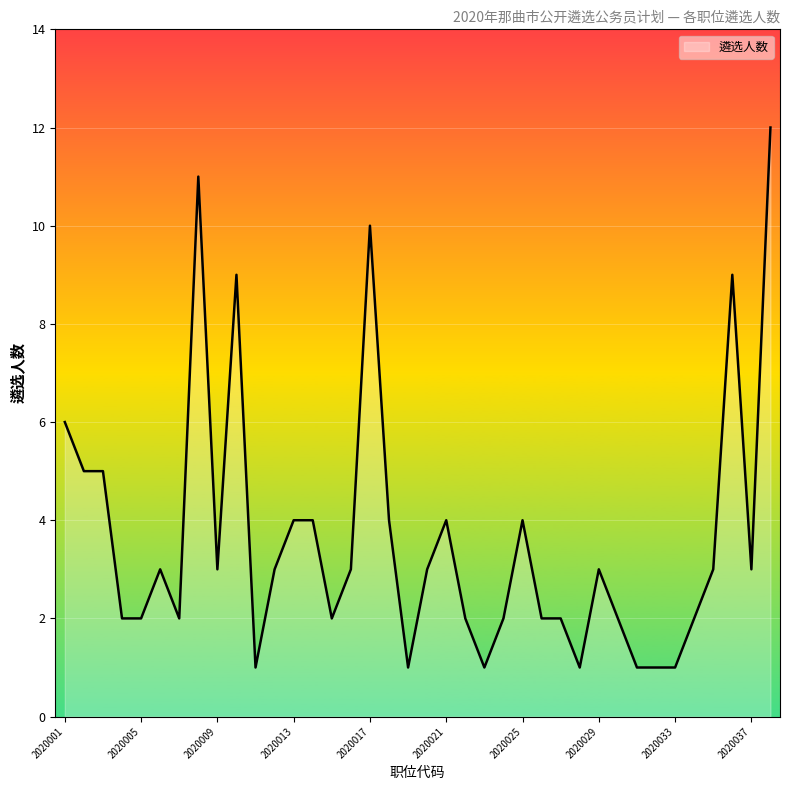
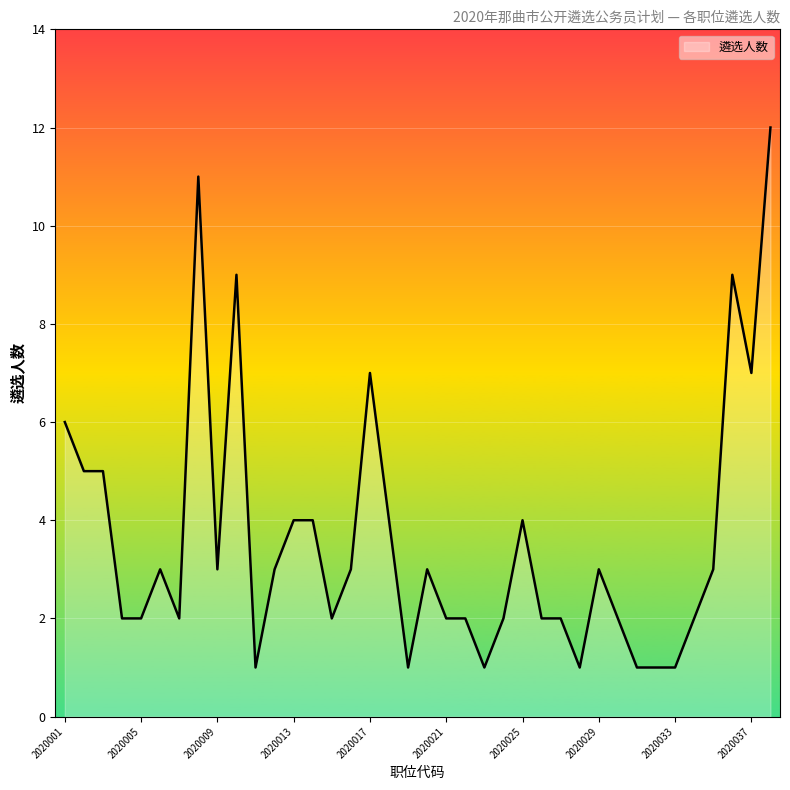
2020017: 10 -> 7
2020021: 4 -> 2
2020037: 3 -> 7
